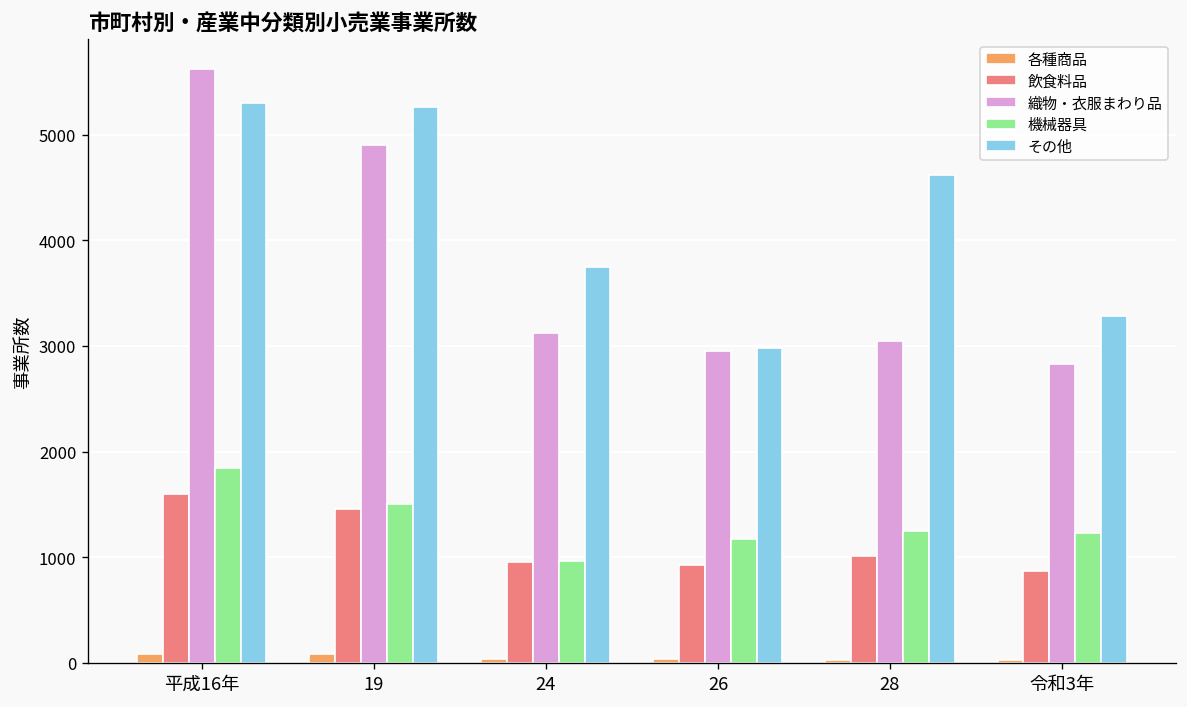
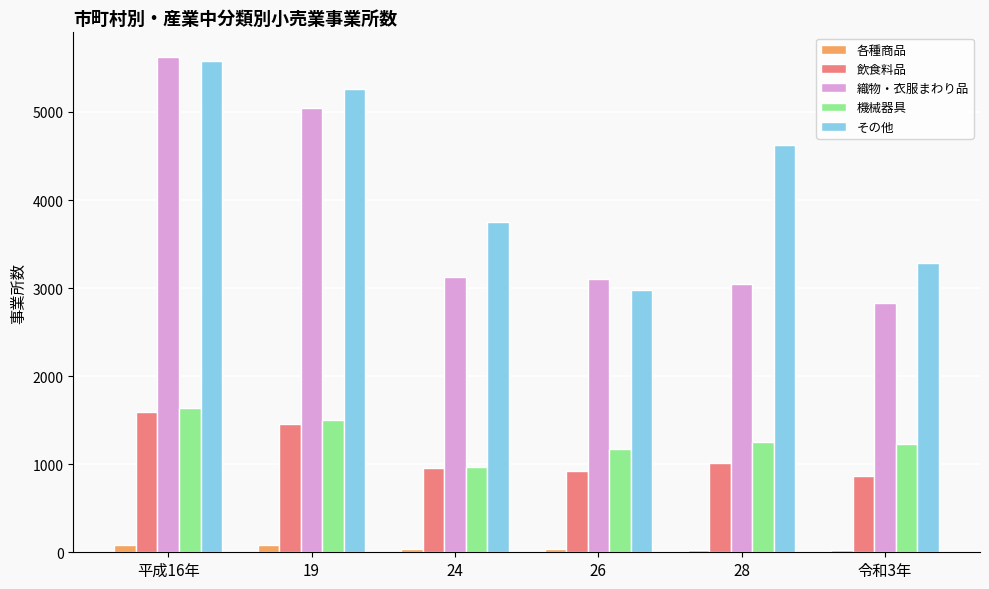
機械器具, 平成16年: 1800 -> 1600
その他, 平成16年: 5300 -> 5600
織物・衣服まわり品, 19: 4900 -> 5000
織物・衣服まわり品, 26: 3000 -> 3100
